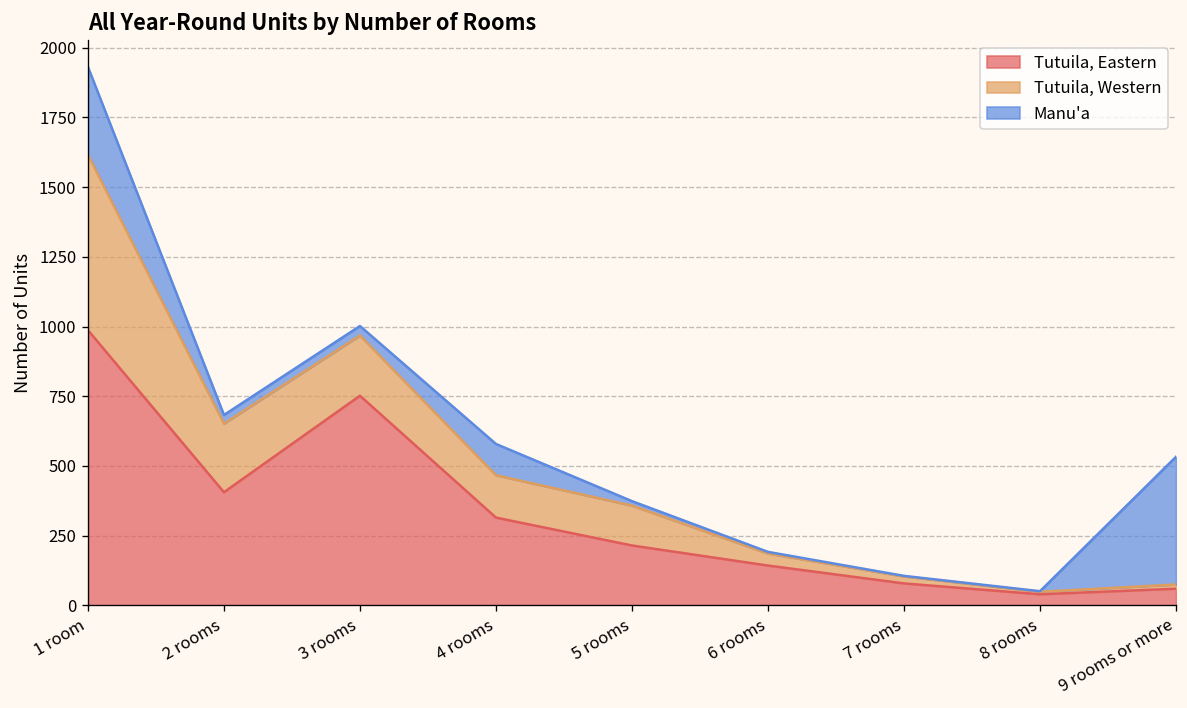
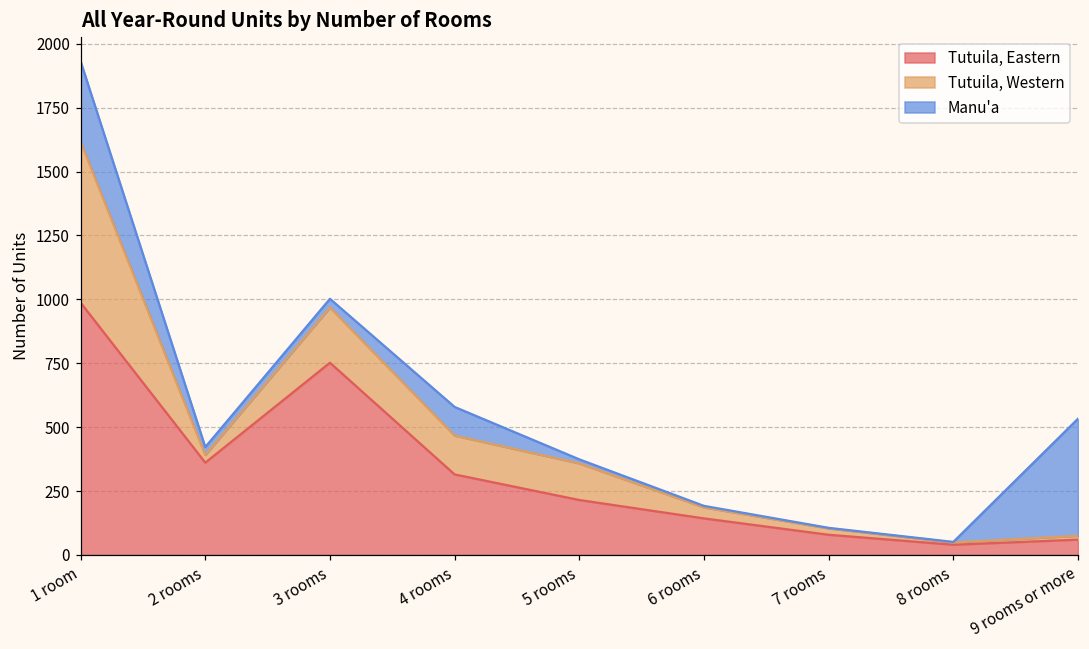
Tutuila, Eastern, 2 rooms: 410 -> 360
Tutuila, Western, 2 rooms: 250 -> 30
